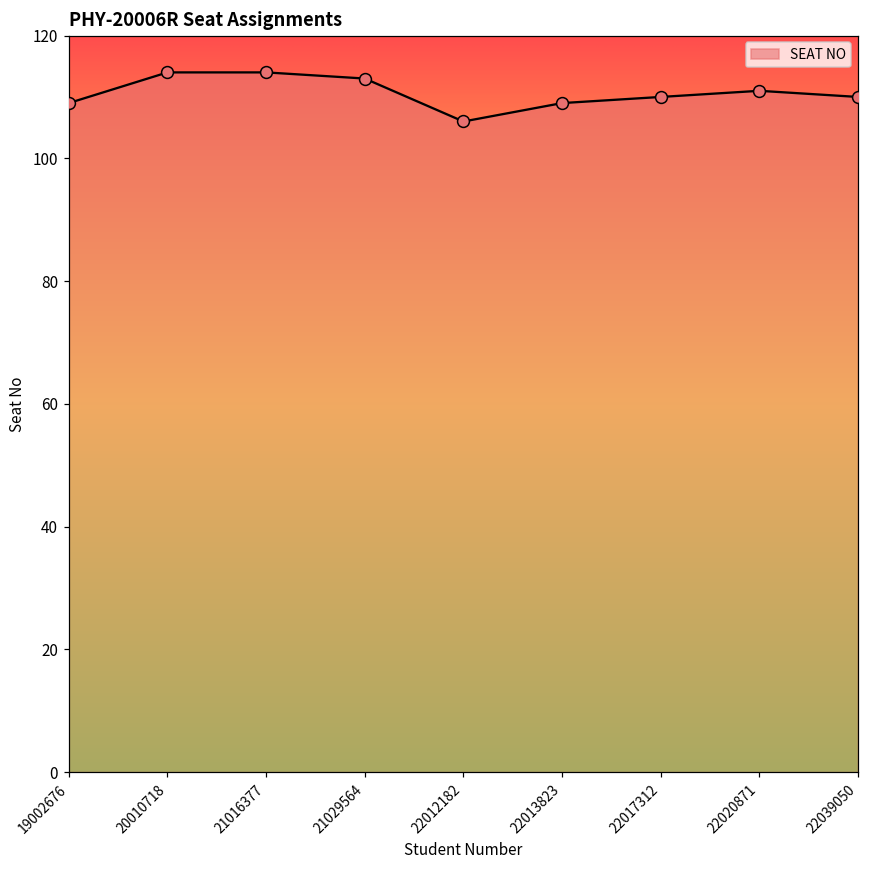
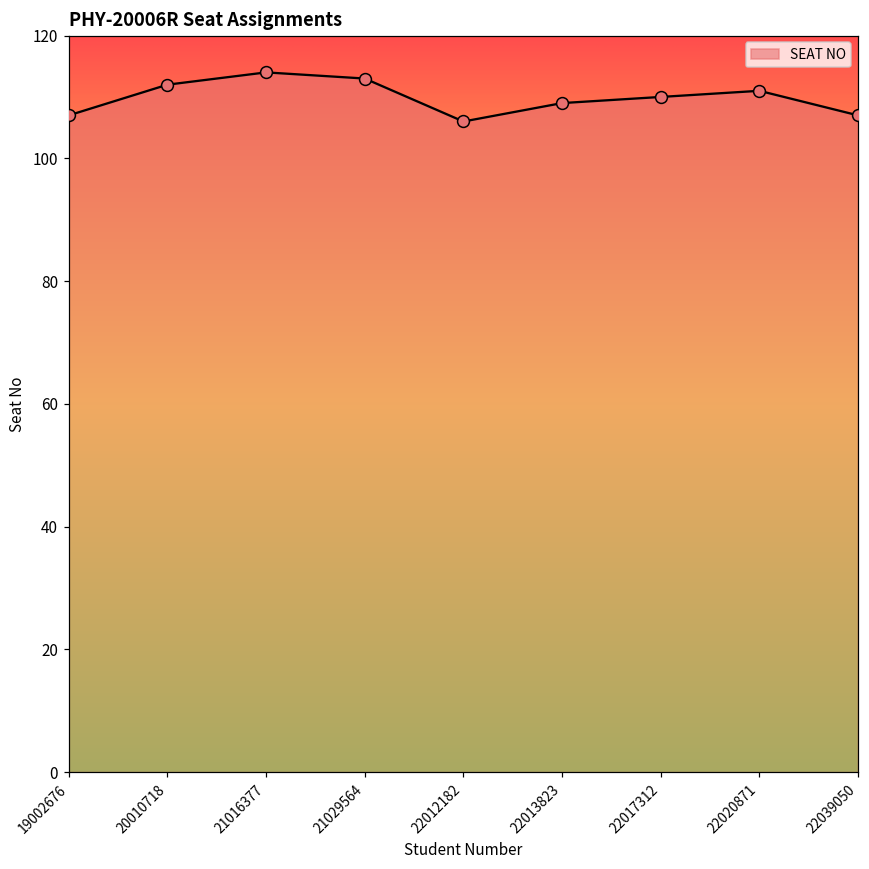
19002676: 109 -> 107
20010718: 114 -> 112
22039050: 110 -> 107
